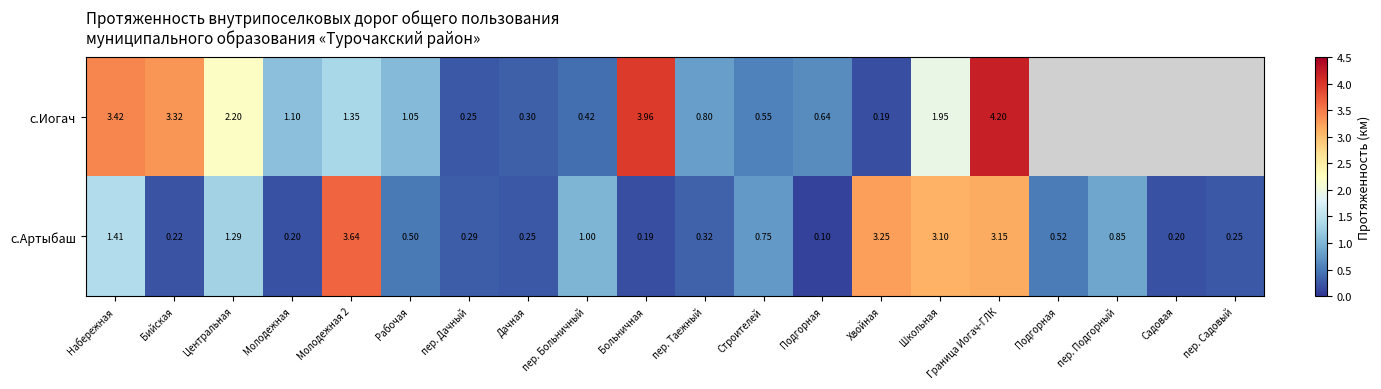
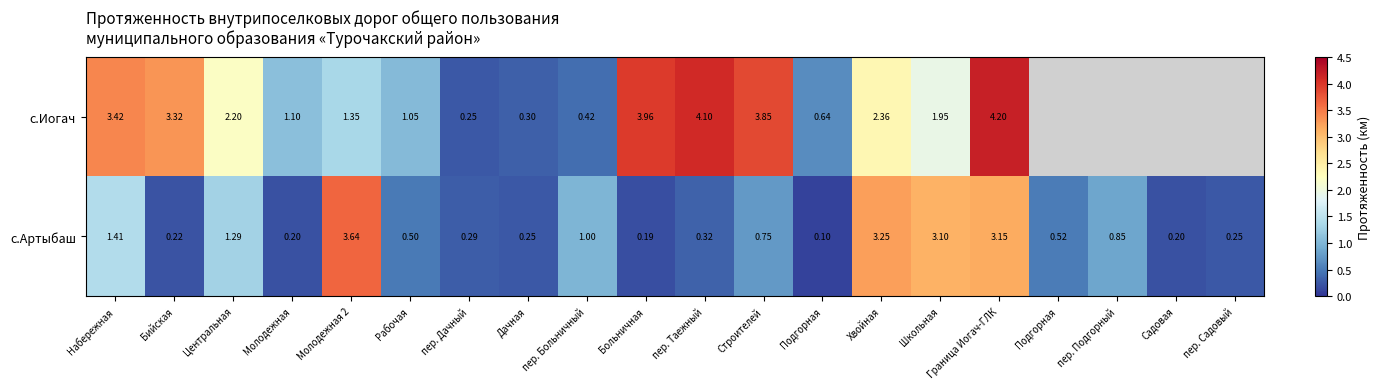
с.Иогач, пер. Таежный: 0.80 -> 4.10
с.Иогач, Строителей: 0.55 -> 3.85
с.Иогач, Хвойная: 0.19 -> 2.36
